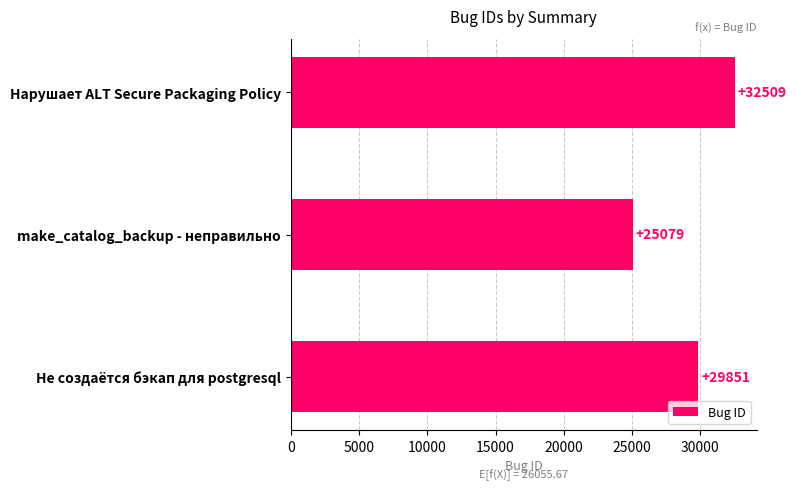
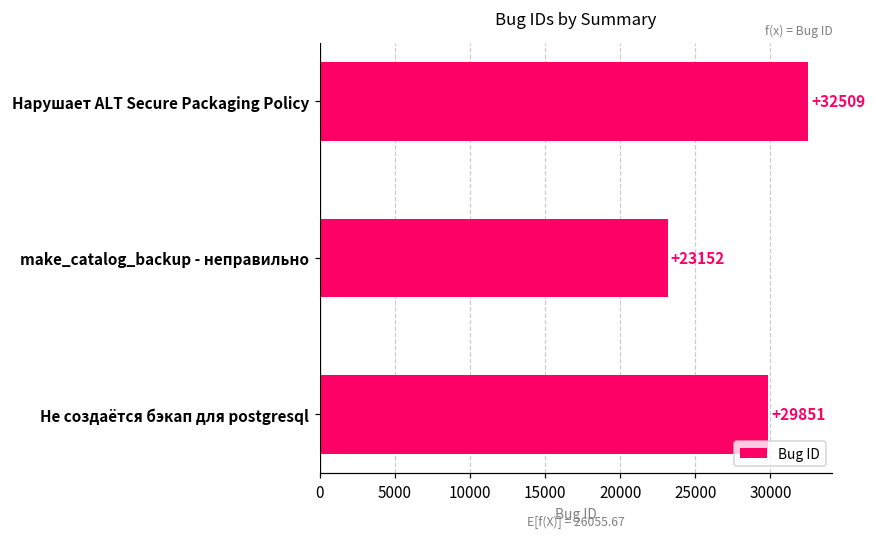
make_catalog_backup - неправильно: +25079 -> +23152
